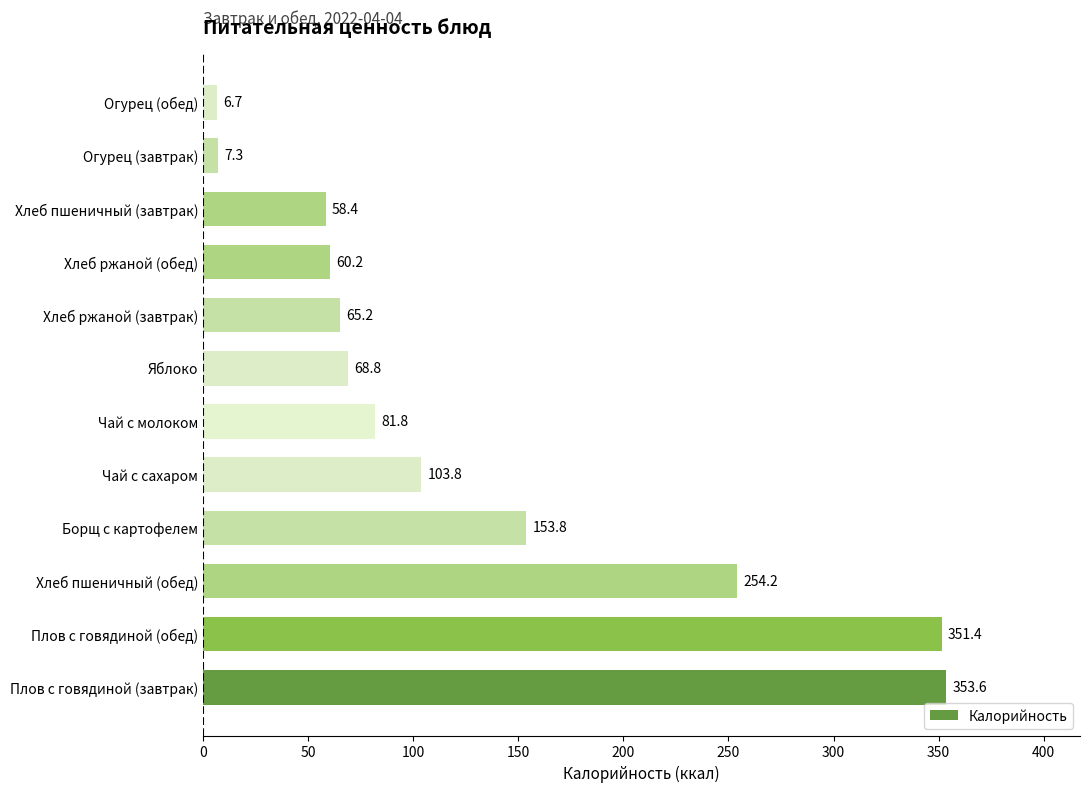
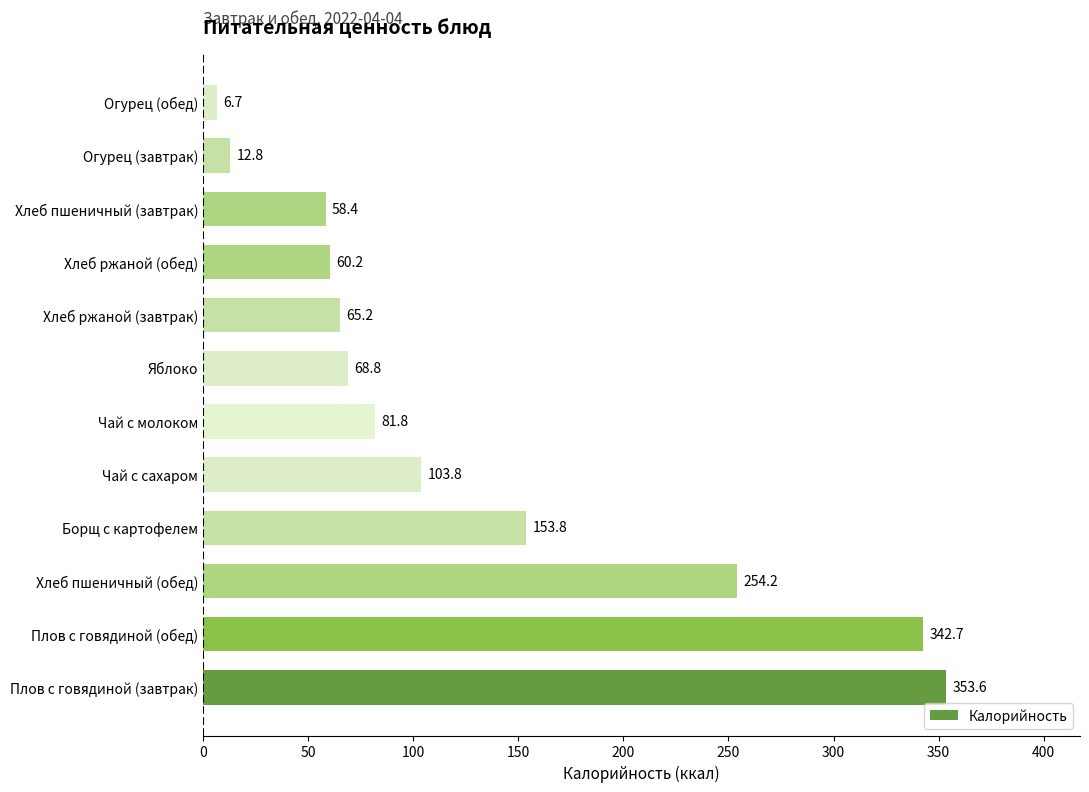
Огурец (завтрак): 7.3 -> 12.8
Плов с говядиной (обед): 351.4 -> 342.7
